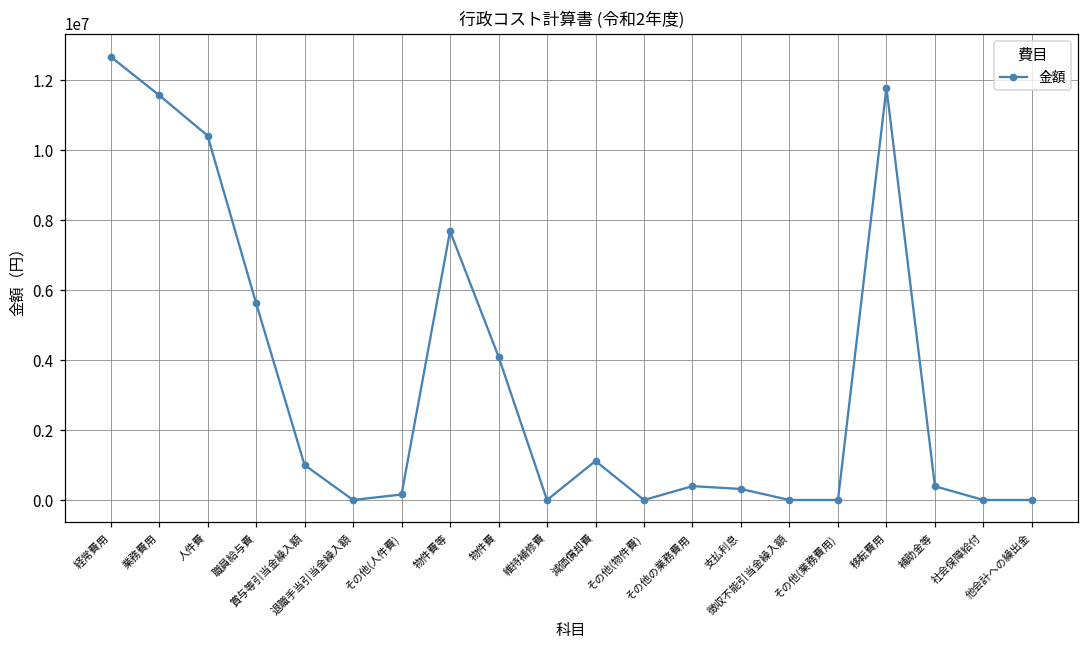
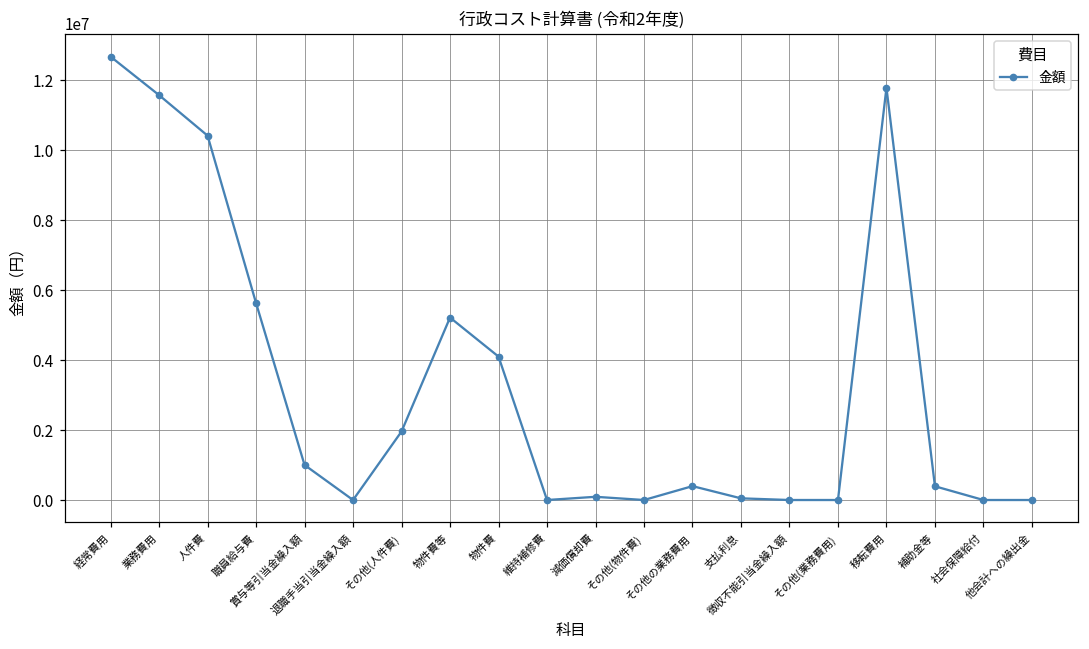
その他(人件費): 200000 -> 2000000
物件費等: 7700000 -> 5200000
減価償却費: 1100000 -> 100000
支払利息: 300000 -> 0
